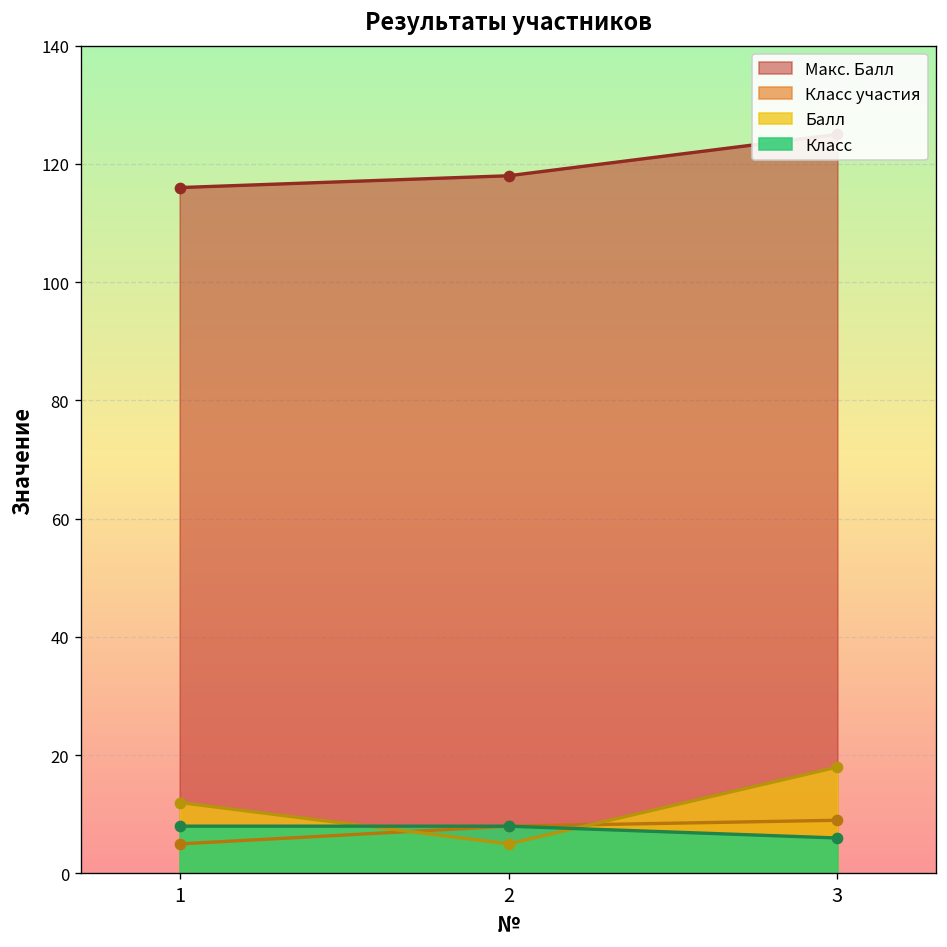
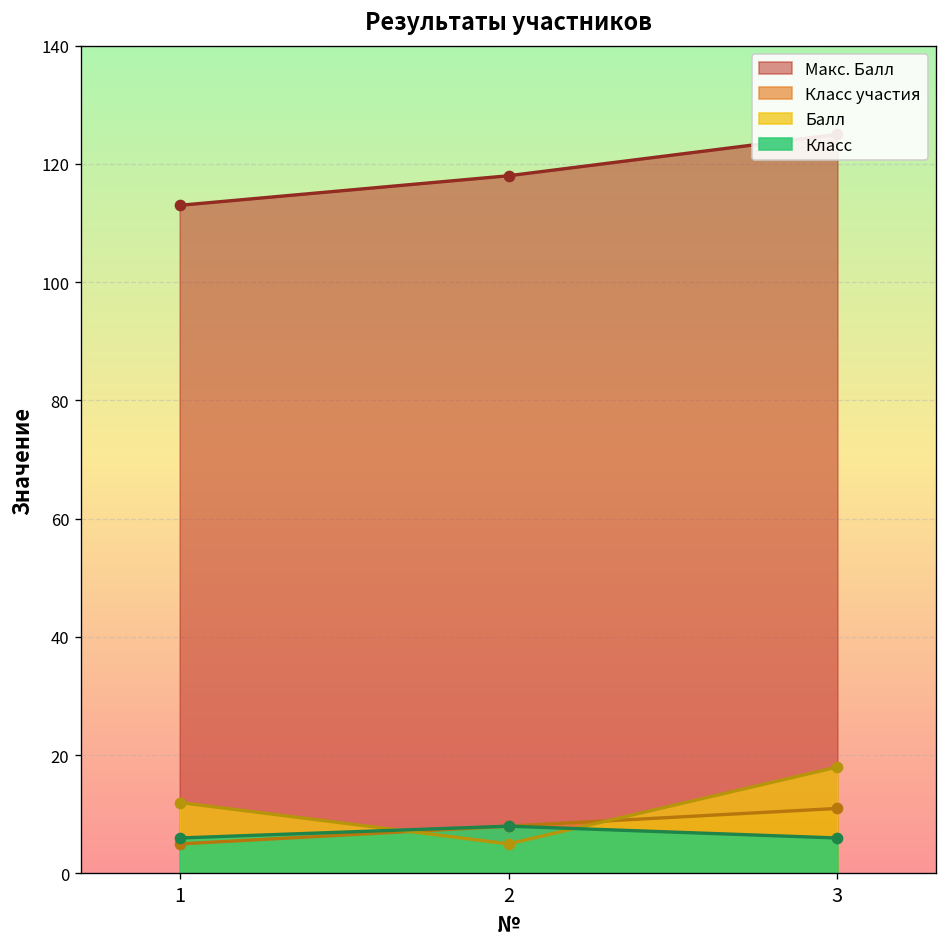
Макс. Балл, 1: 116 -> 113
Класс, 1: 8 -> 6
Класс участия, 3: 9 -> 11
